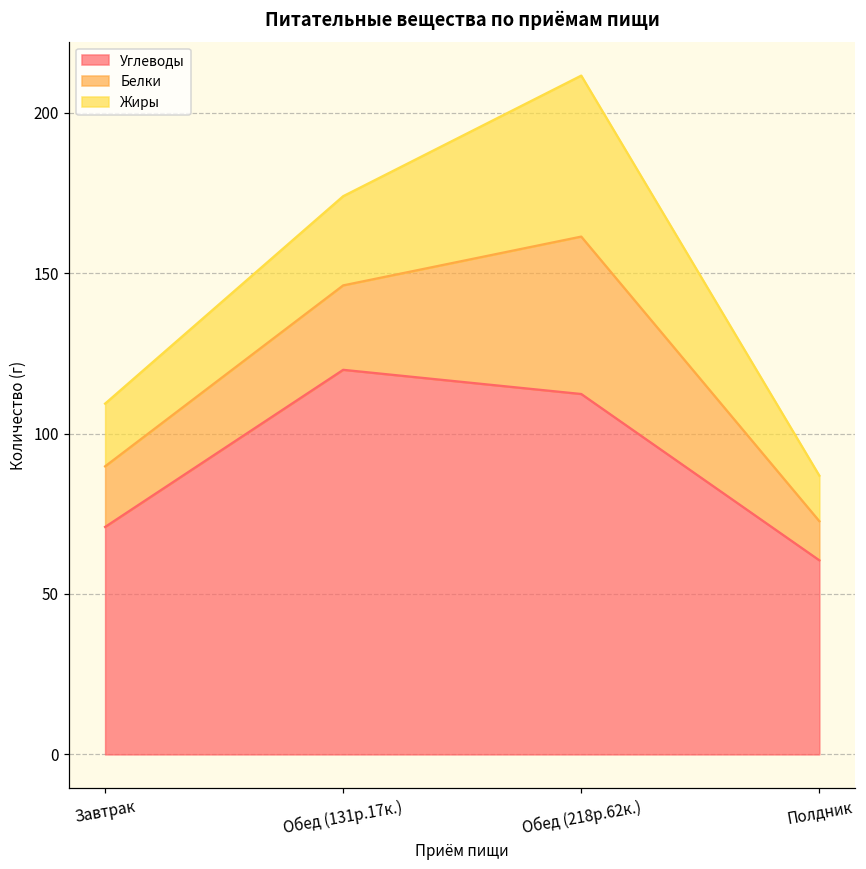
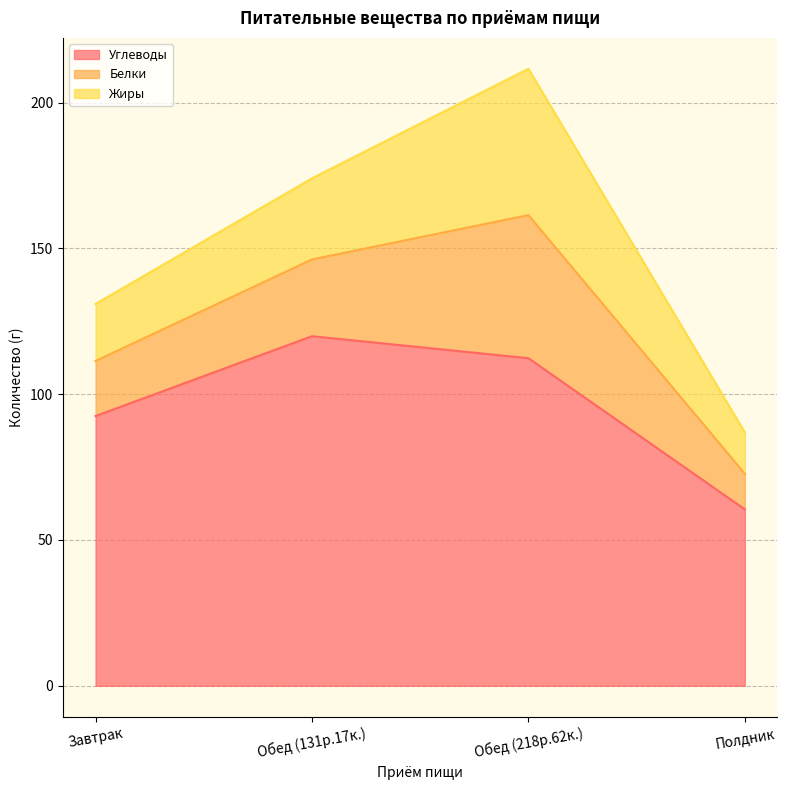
Углеводы, Завтрак: 71 -> 93
